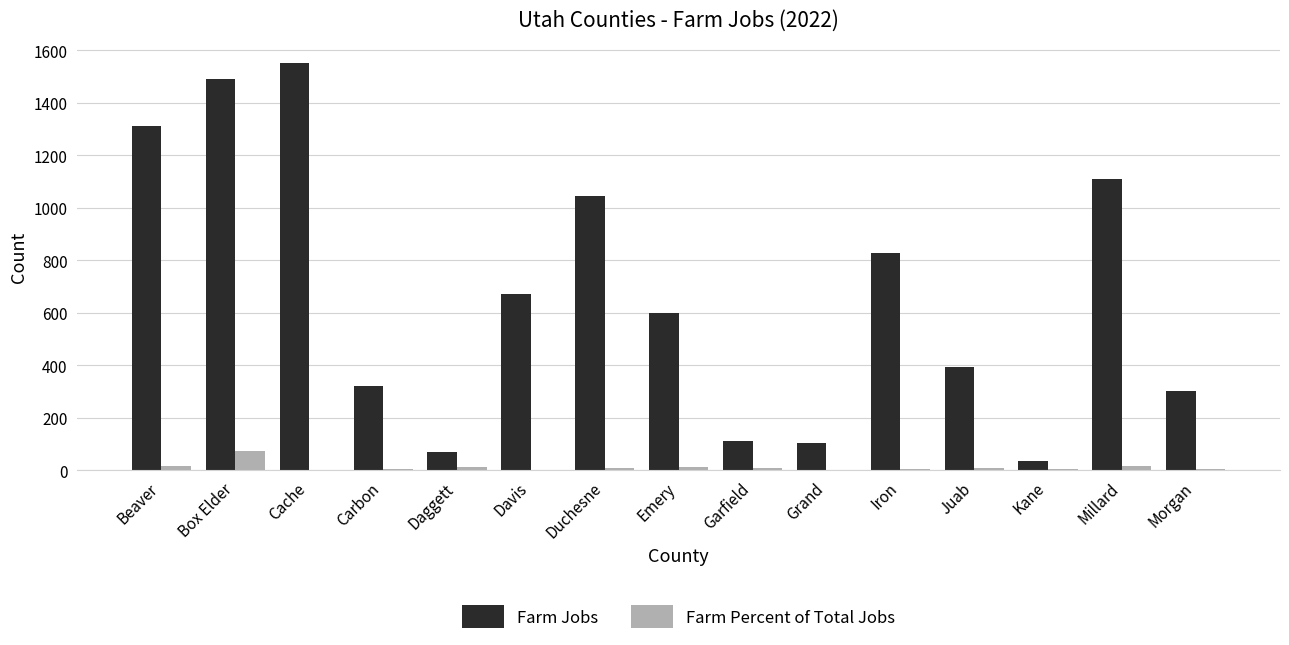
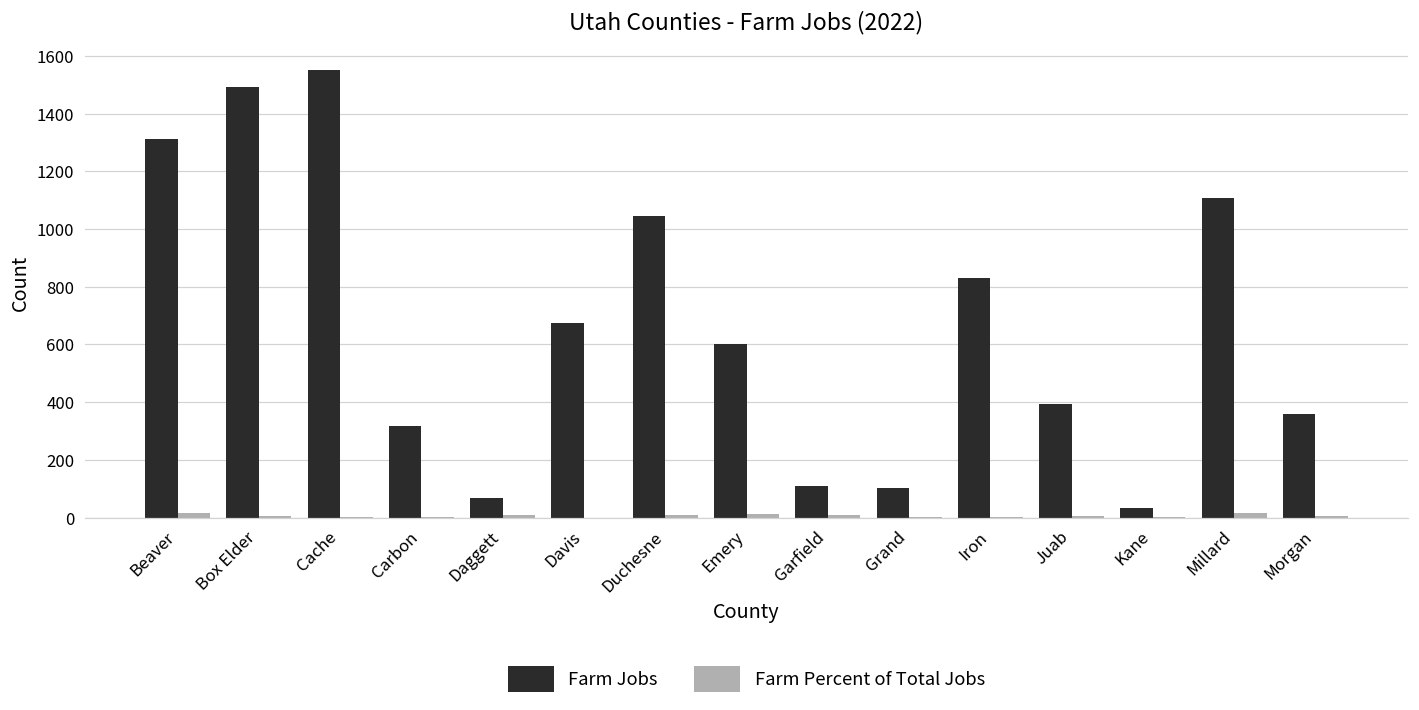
Farm Percent of Total Jobs, Box Elder: 70 -> 0
Farm Jobs, Morgan: 300 -> 360
